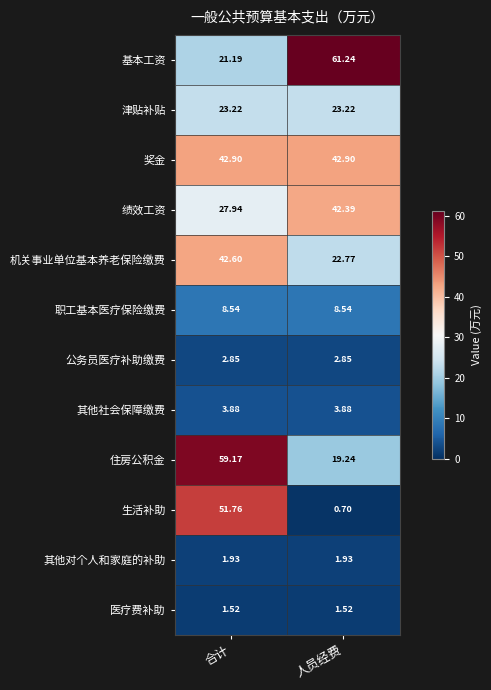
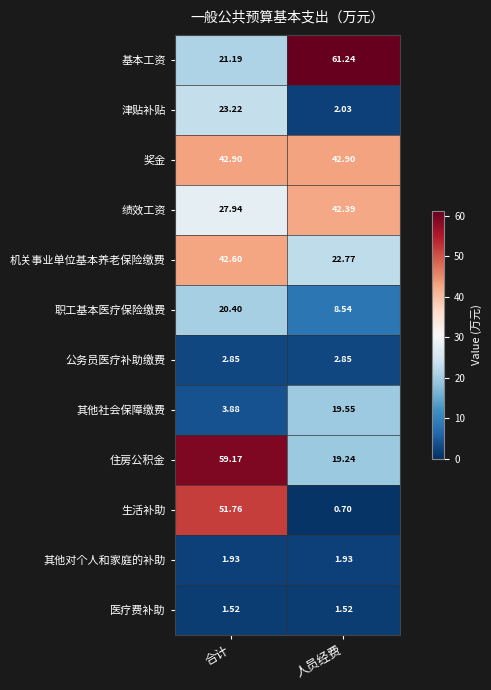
津贴补贴, 人员经费: 23.22 -> 2.03
职工基本医疗保险缴费, 合计: 8.54 -> 20.40
其他社会保障缴费, 人员经费: 3.88 -> 19.55
